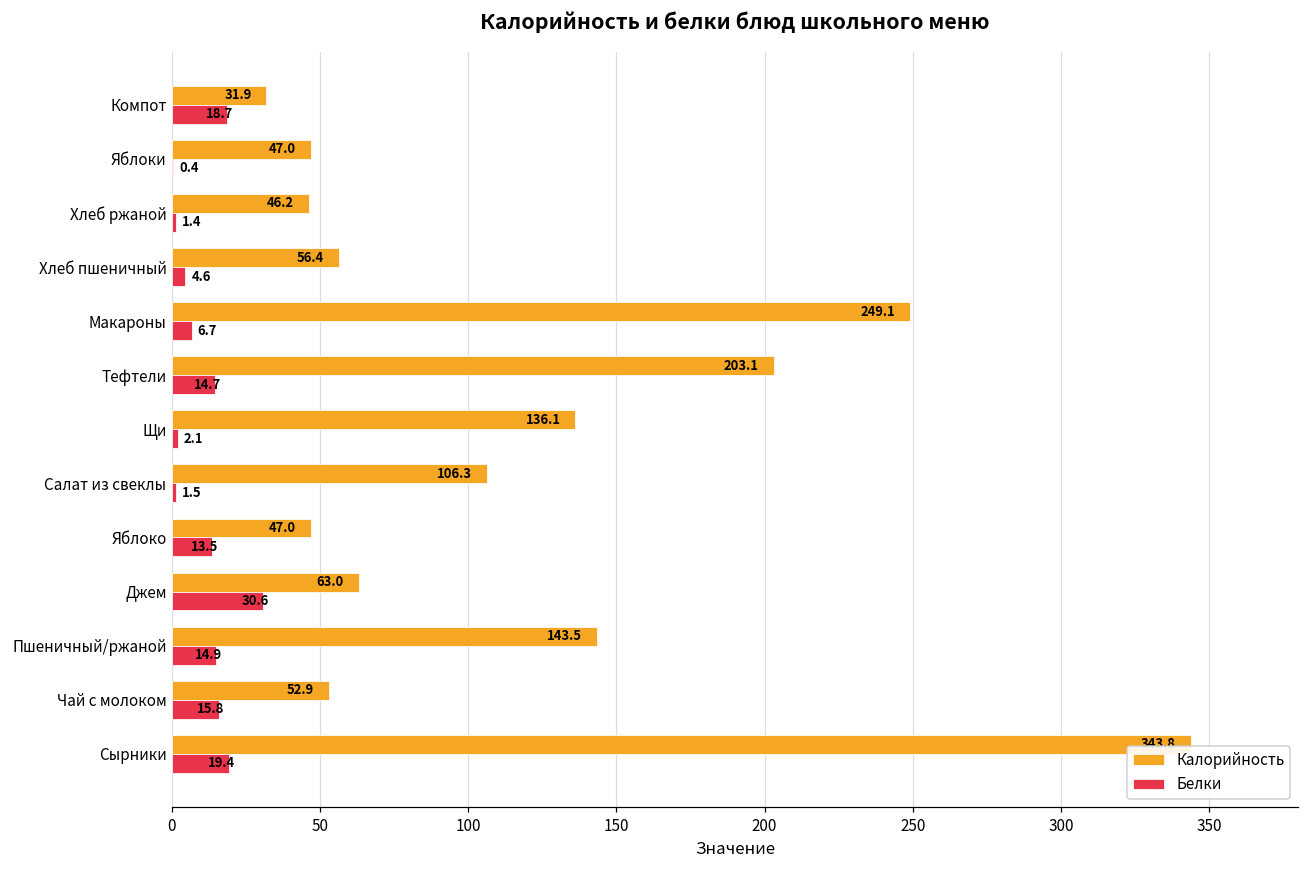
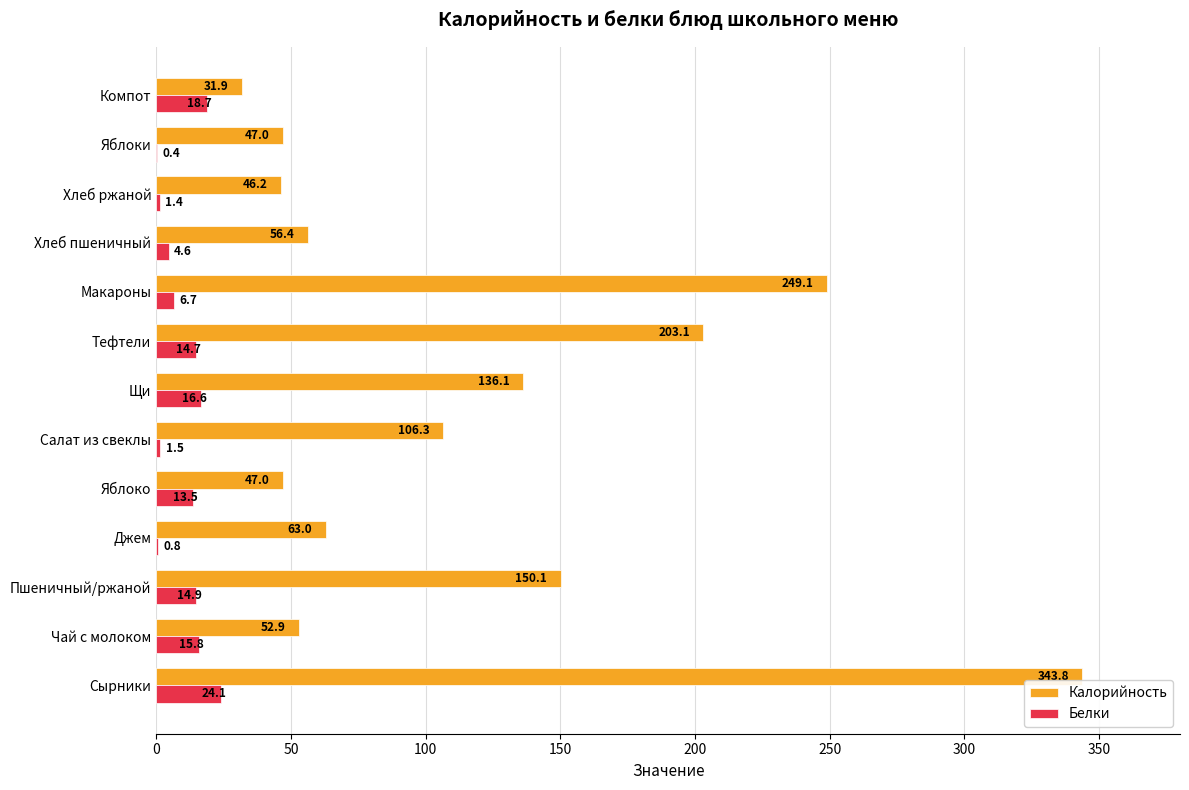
Белки, Щи: 2.1 -> 16.6
Белки, Джем: 30.6 -> 0.8
Калорийность, Пшеничный/ржаной: 143.5 -> 150.1
Белки, Сырники: 19.4 -> 24.1
